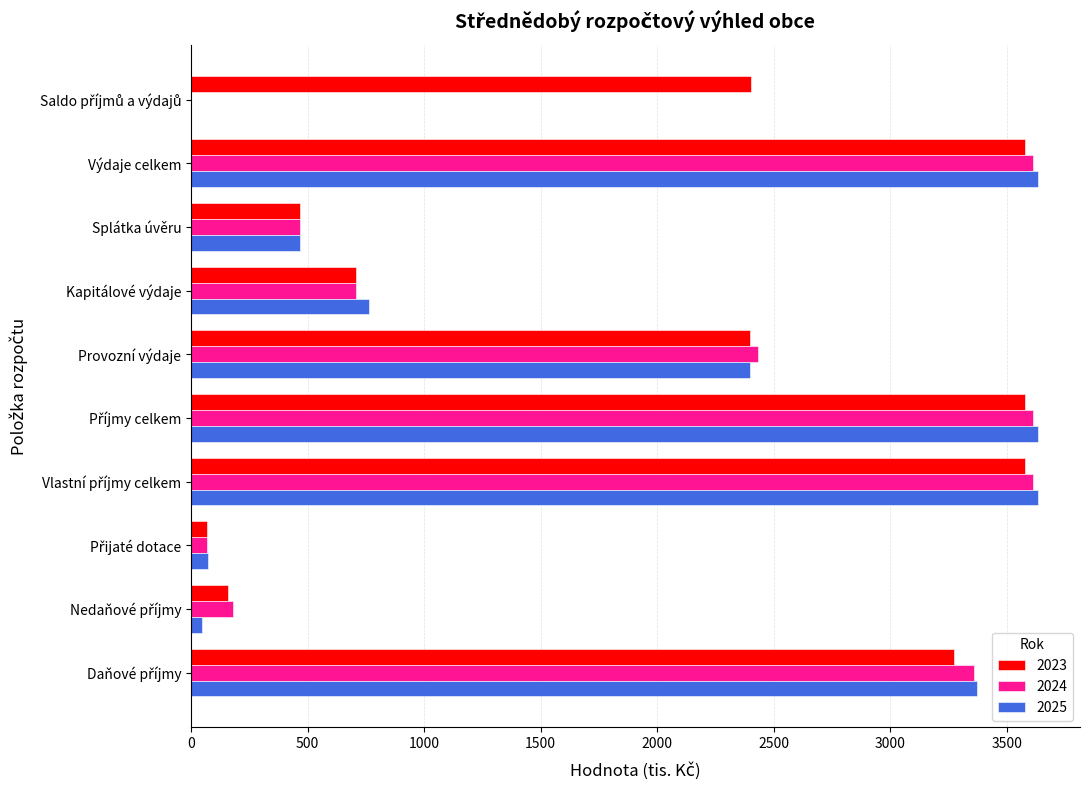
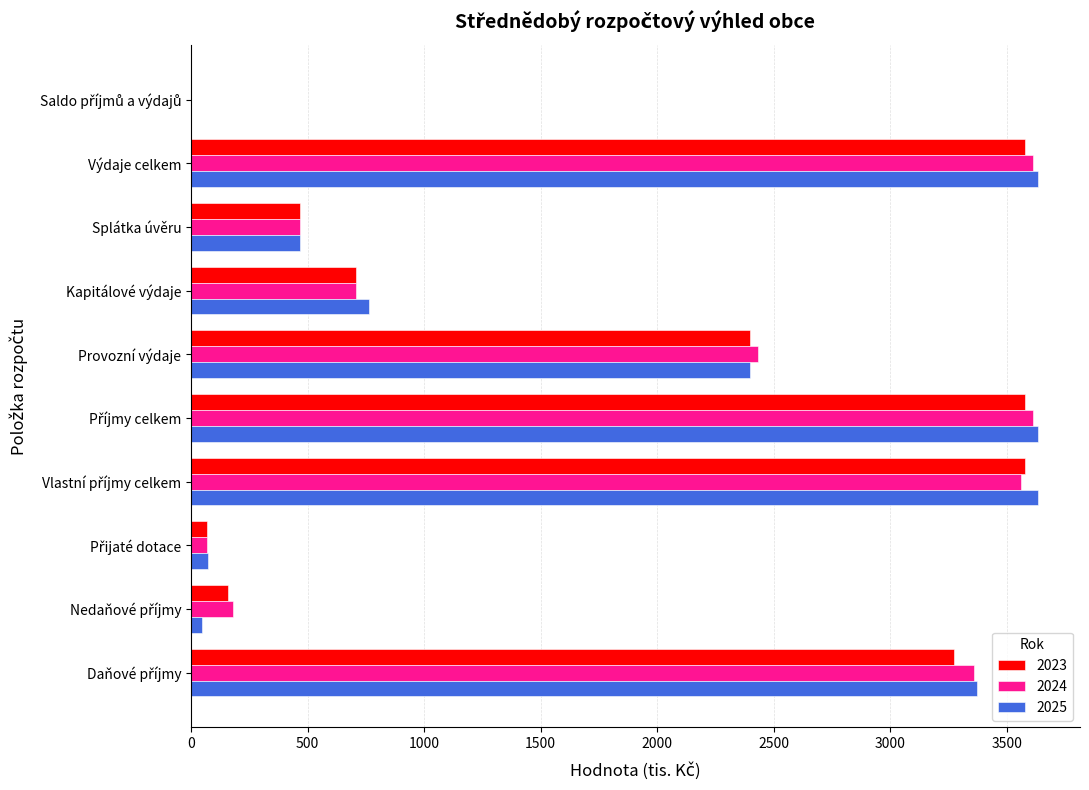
2023, Saldo příjmů a výdajů: 2400 -> 0
2024, Vlastní příjmy celkem: 3610 -> 3560
